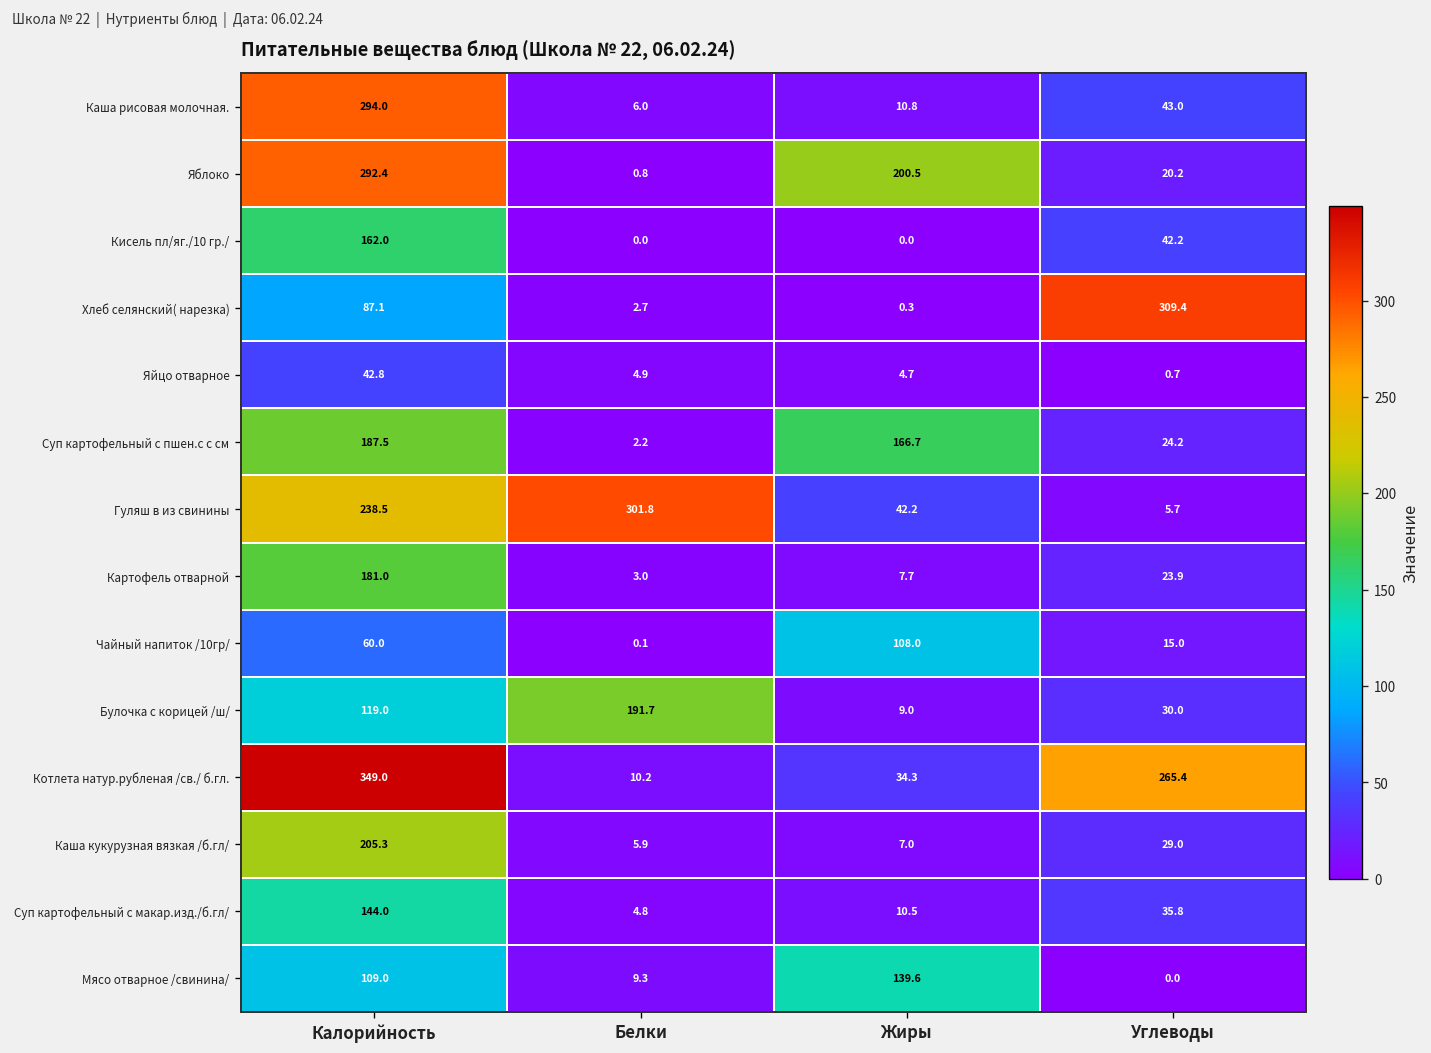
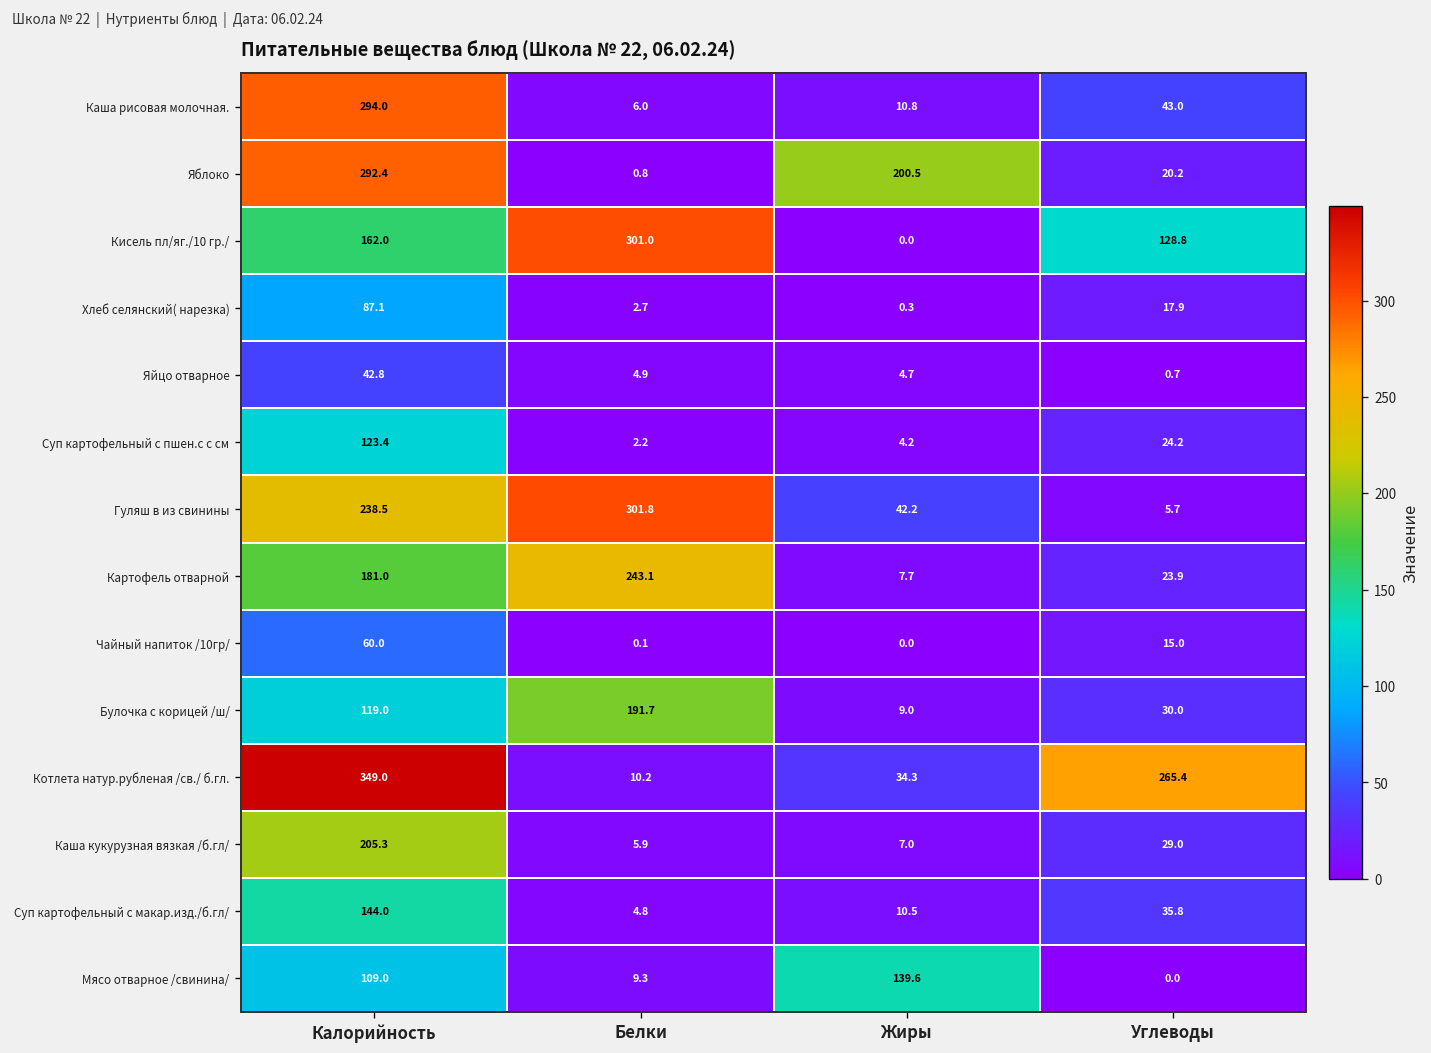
Кисель пл/яг./10 гр./, Белки: 0.0 -> 301.0
Кисель пл/яг./10 гр./, Углеводы: 42.2 -> 128.8
Хлеб селянский( нарезка), Углеводы: 309.4 -> 17.9
Суп картофельный с пшен.с с см, Калорийность: 187.5 -> 123.4
Суп картофельный с пшен.с с см, Жиры: 166.7 -> 4.2
Картофель отварной, Белки: 3.0 -> 243.1
Чайный напиток /10гр/, Жиры: 108.0 -> 0.0
